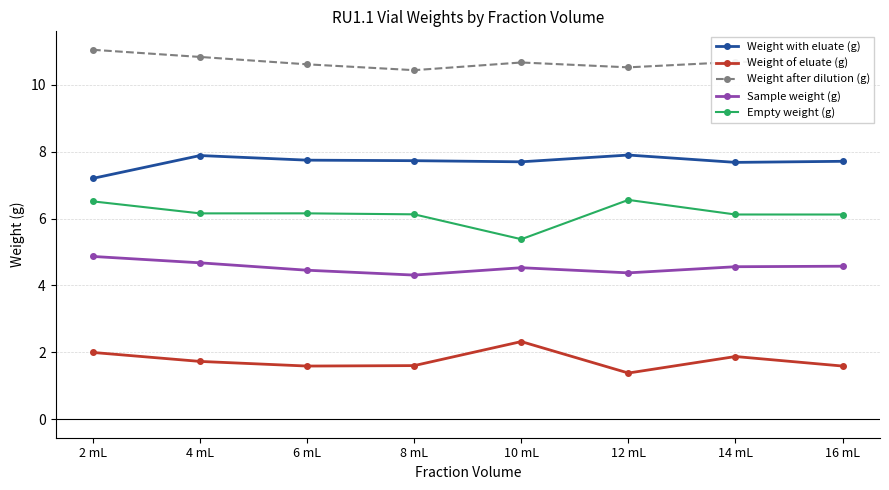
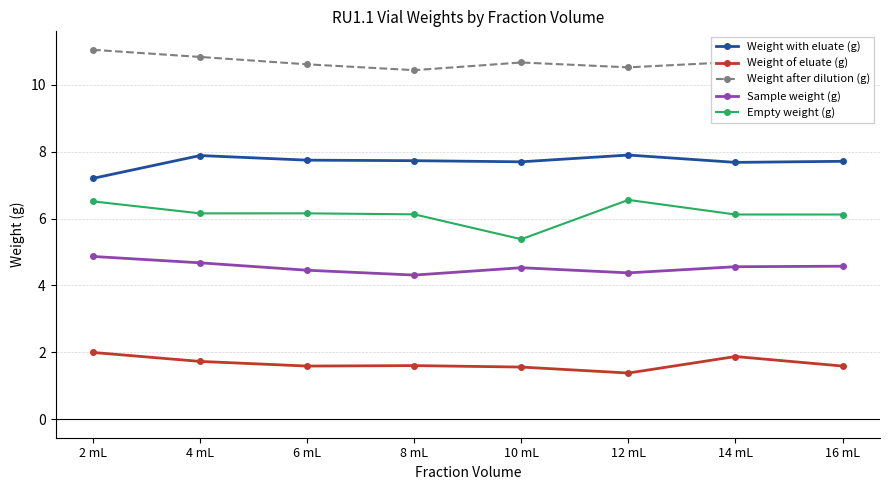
Weight of eluate (g), 10 mL: 2.3 -> 1.6
